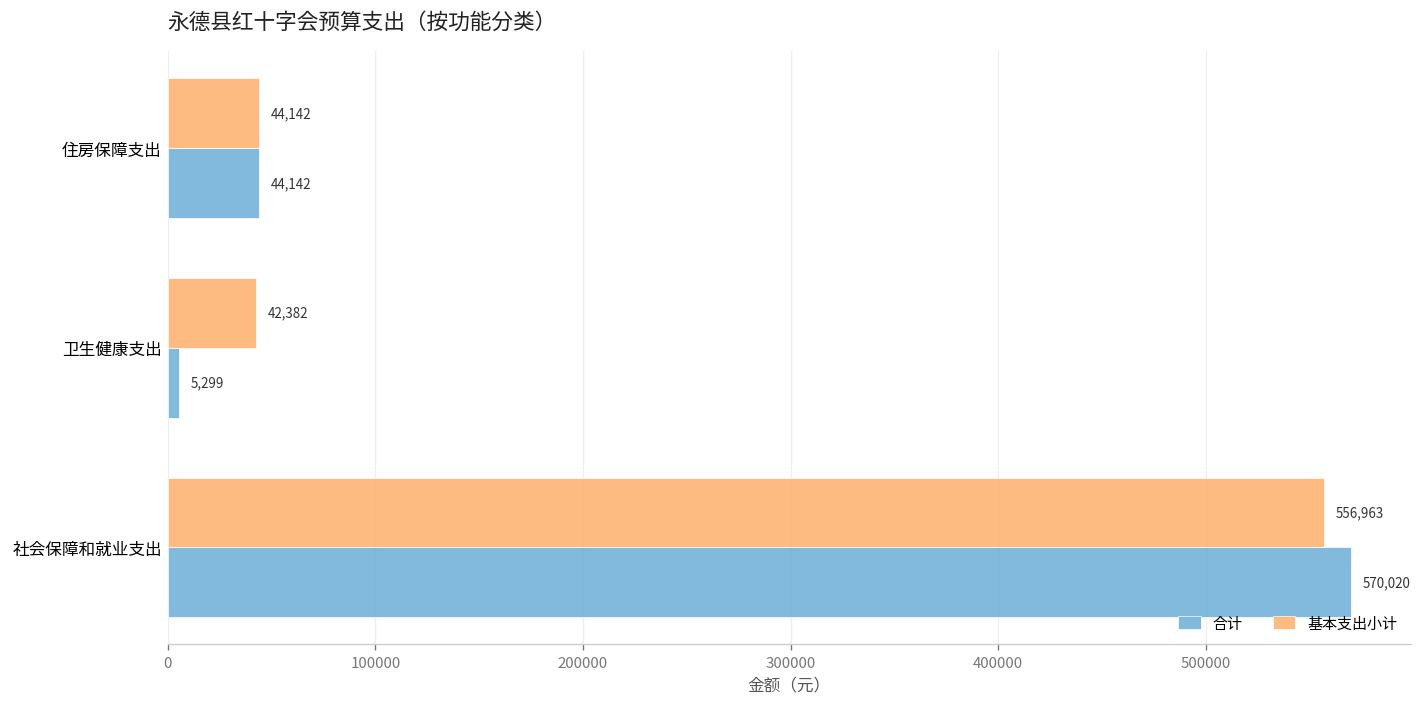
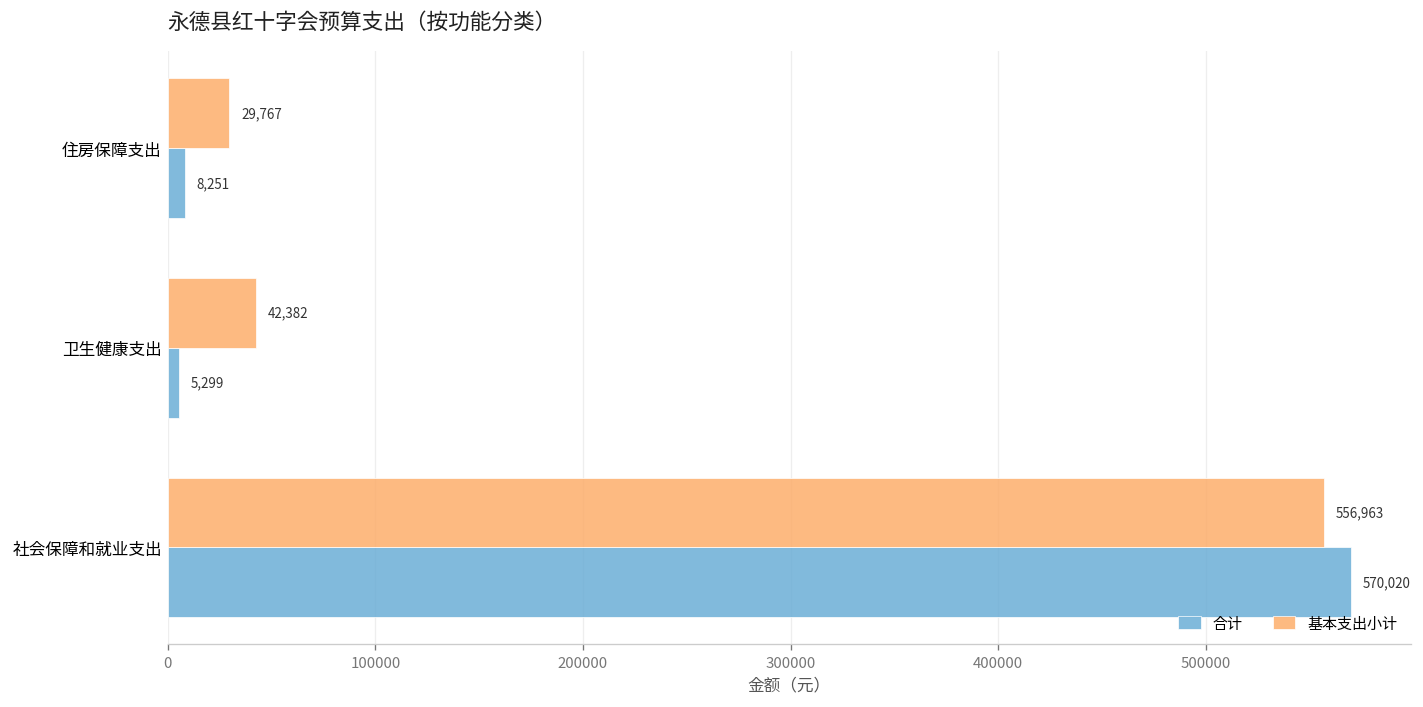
基本支出小计, 住房保障支出: 44,142 -> 29,767
合计, 住房保障支出: 44,142 -> 8,251
